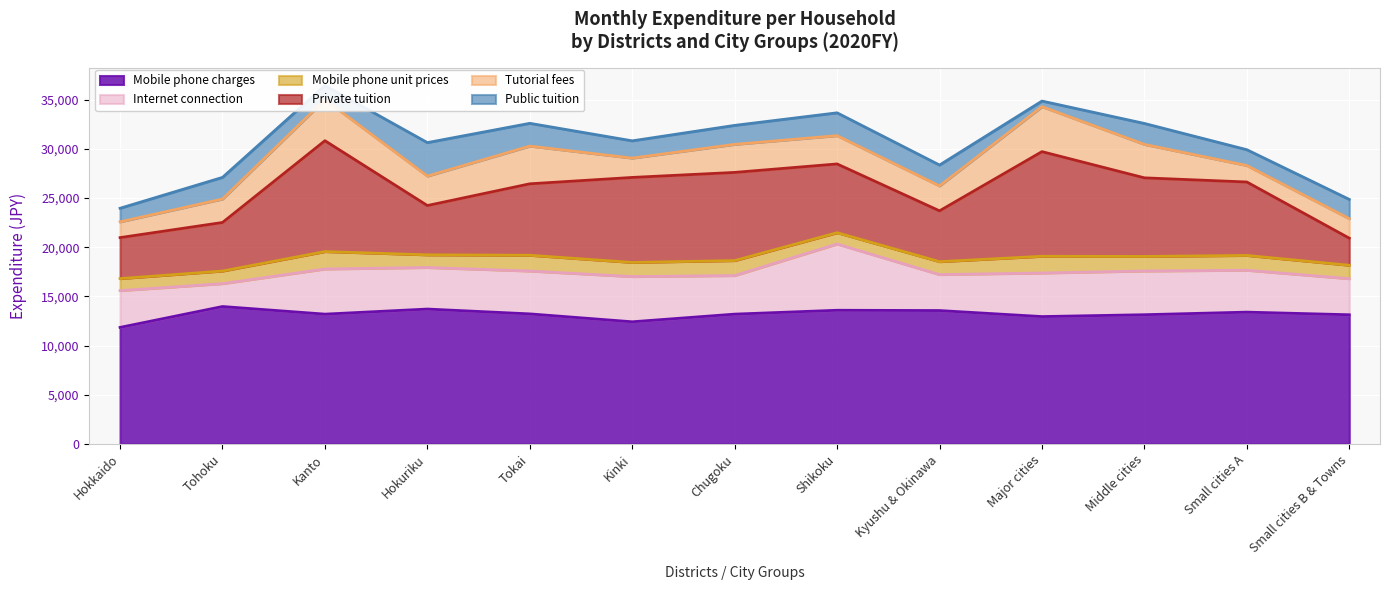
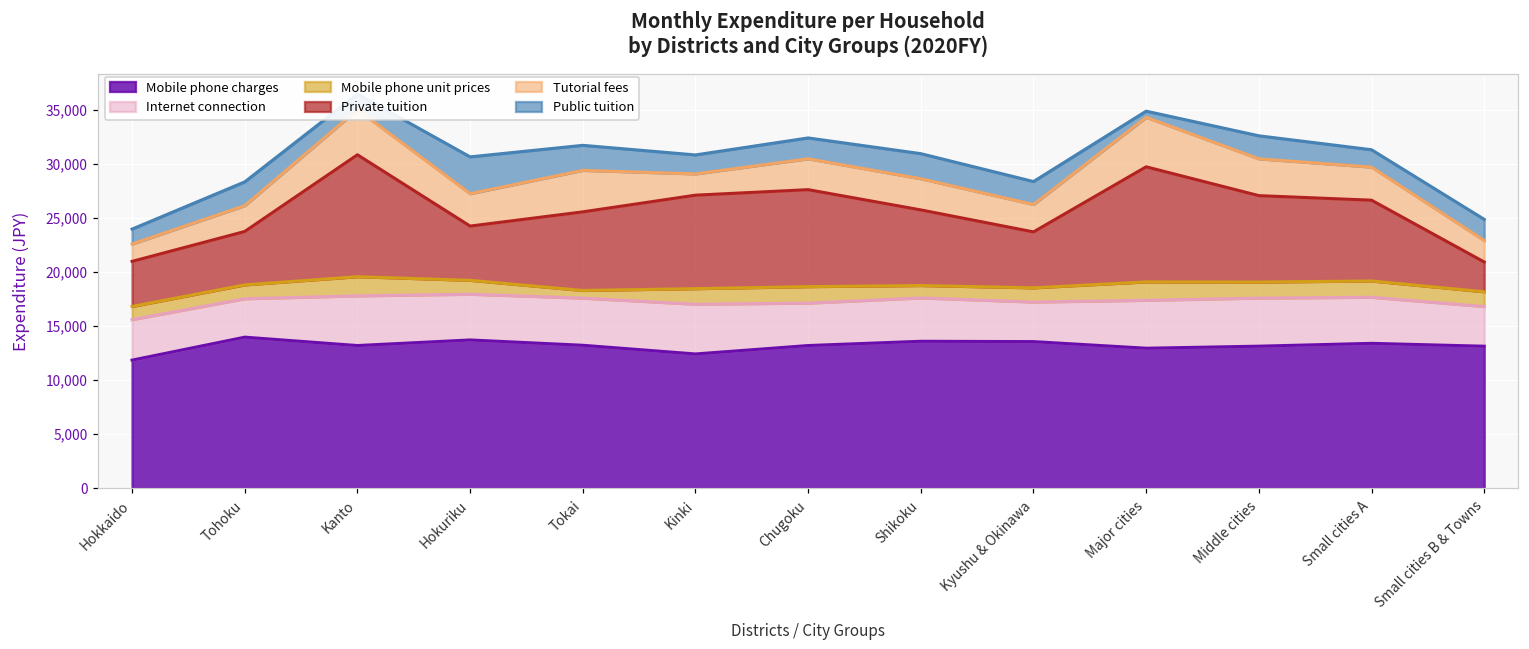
Internet connection, Tohoku: 2,000 -> 4,000
Mobile phone unit prices, Tokai: 2,000 -> 1,000
Internet connection, Shikoku: 7,000 -> 4,000
Tutorial fees, Small cities A: 2,000 -> 3,000
